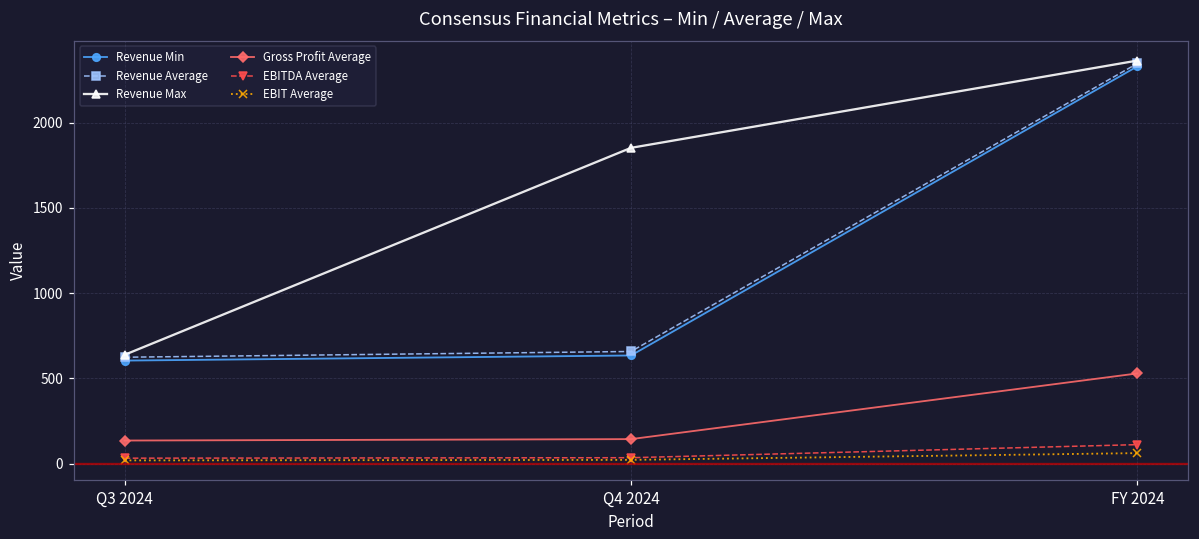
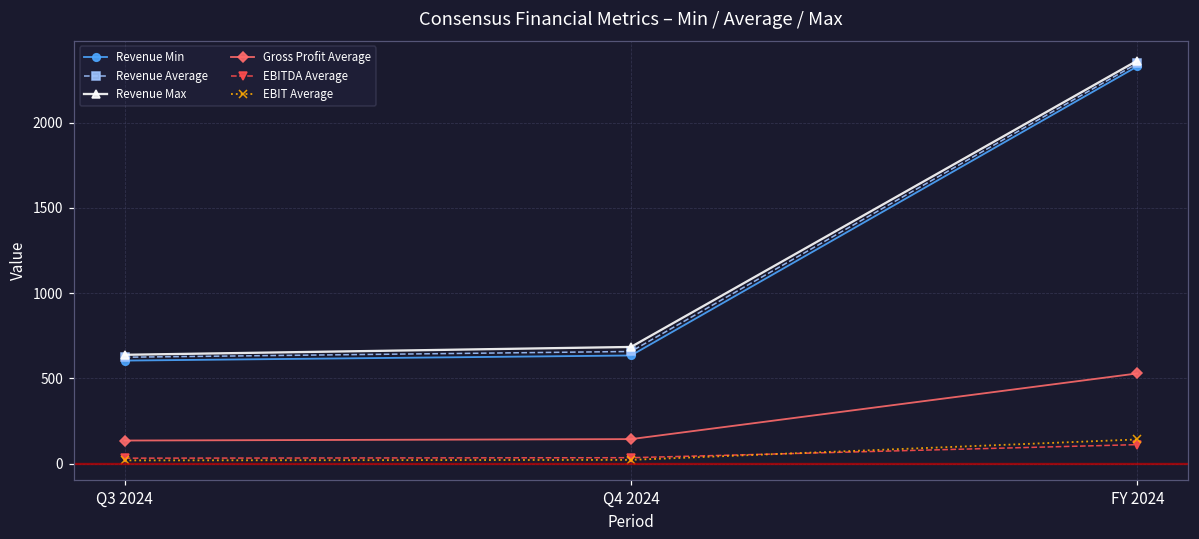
Revenue Max, Q4 2024: 1850 -> 680
EBIT Average, FY 2024: 60 -> 140
